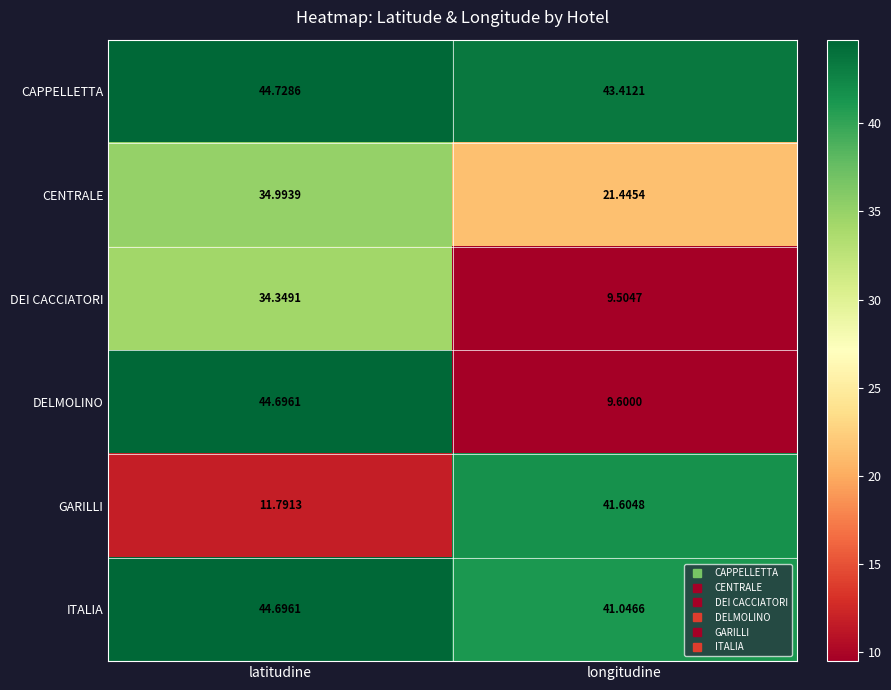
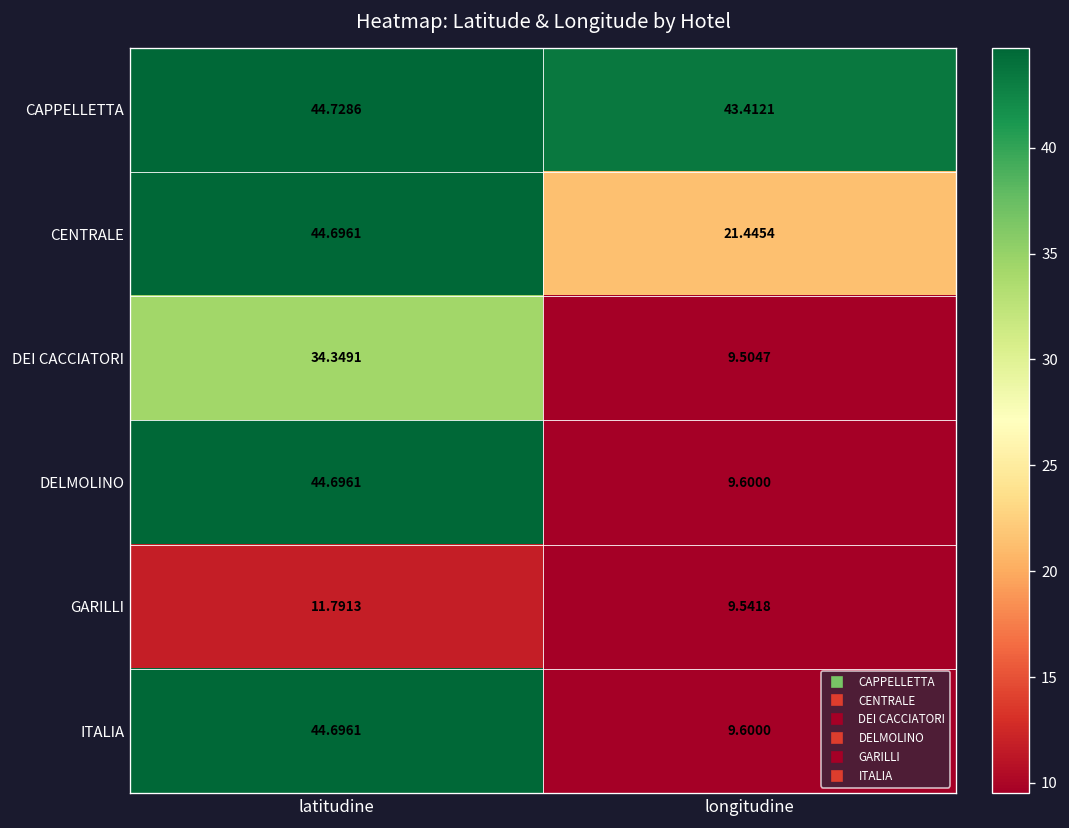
CENTRALE, latitudine: 34.9939 -> 44.6961
GARILLI, longitudine: 41.6048 -> 9.5418
ITALIA, longitudine: 41.0466 -> 9.6000
